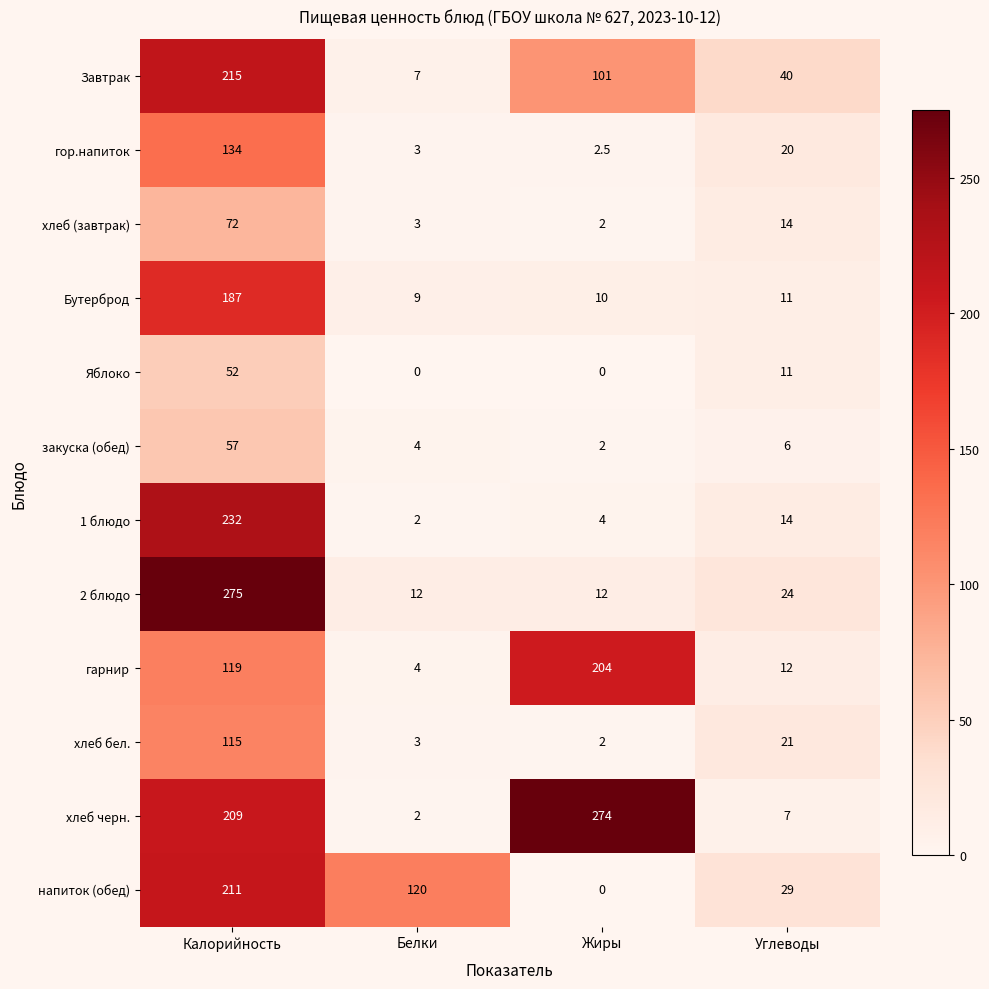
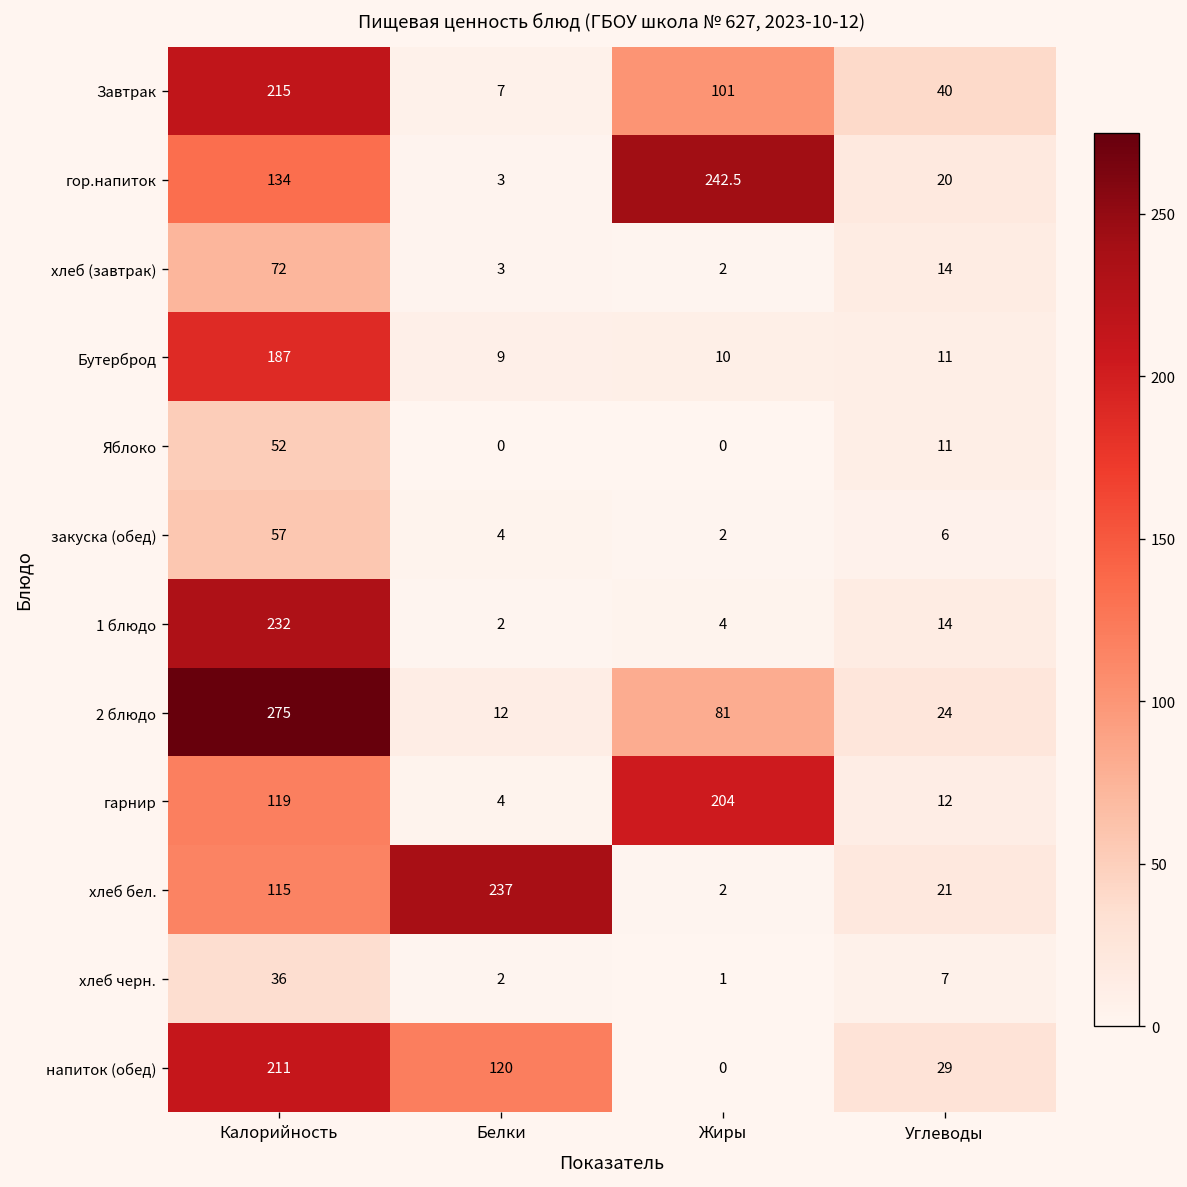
гор.напиток, Жиры: 2.5 -> 242.5
2 блюдо, Жиры: 12 -> 81
хлеб бел., Белки: 3 -> 237
хлеб черн., Калорийность: 209 -> 36
хлеб черн., Жиры: 274 -> 1
